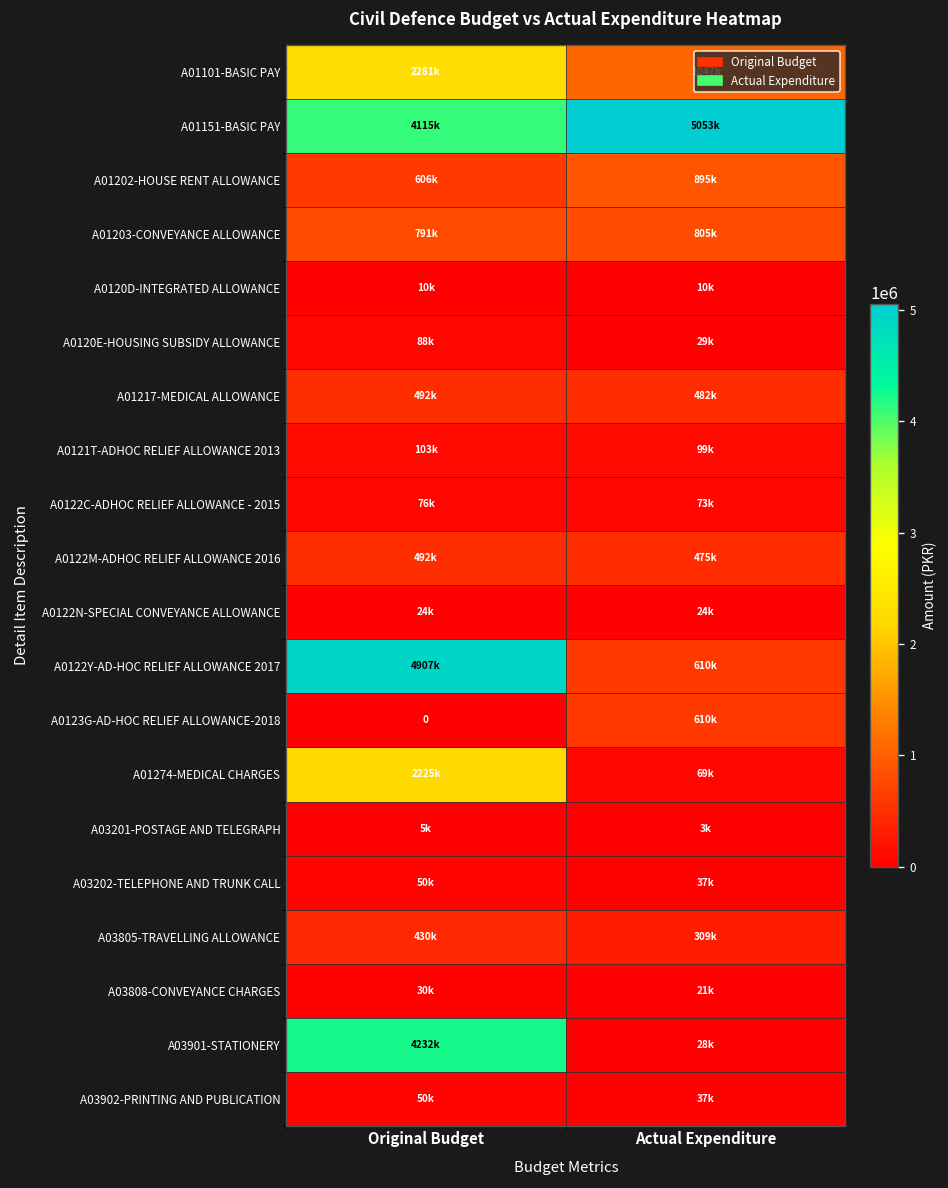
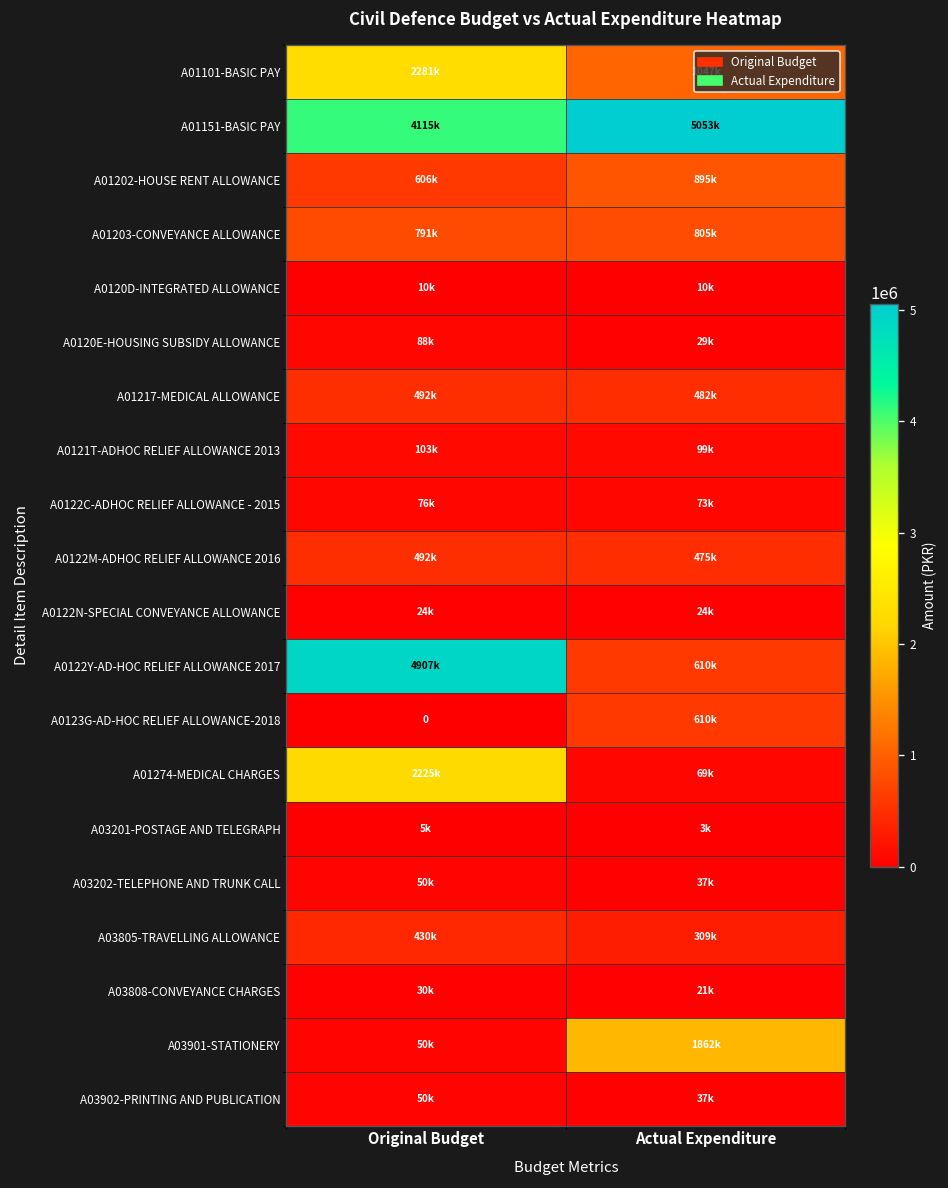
A03901-STATIONERY, Original Budget: 4232k -> 50k
A03901-STATIONERY, Actual Expenditure: 28k -> 1862k
